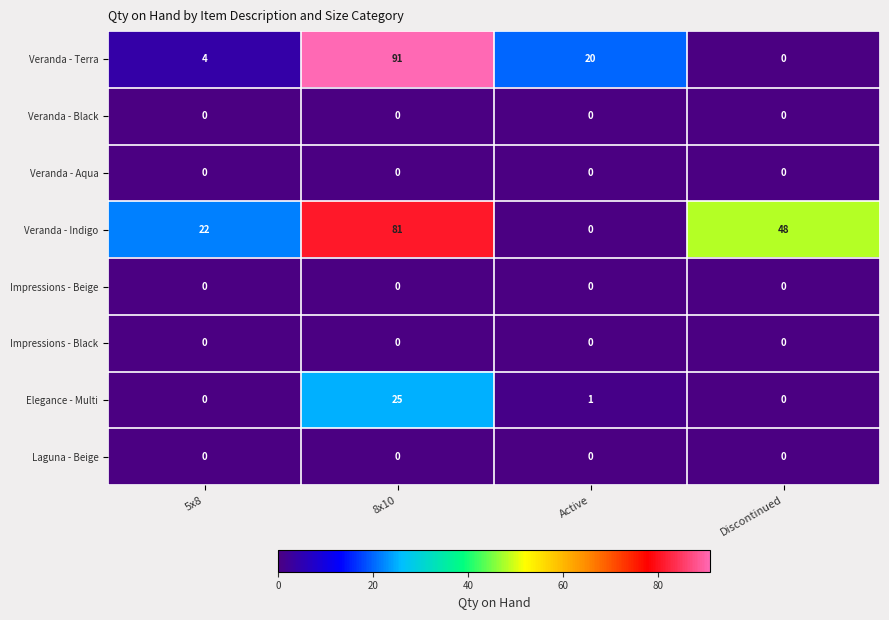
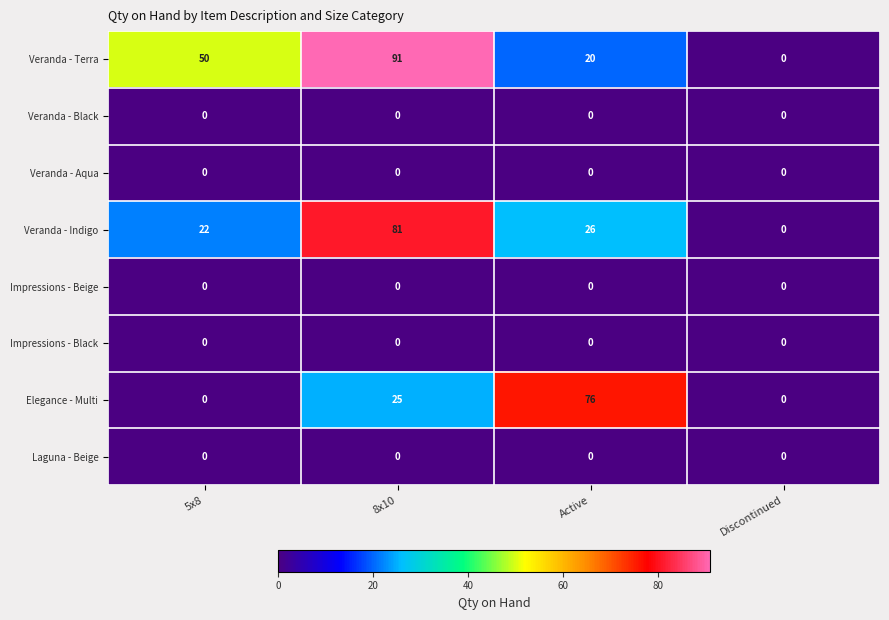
Veranda - Terra, 5x8: 4 -> 50
Veranda - Indigo, Active: 0 -> 26
Veranda - Indigo, Discontinued: 48 -> 0
Elegance - Multi, Active: 1 -> 76
